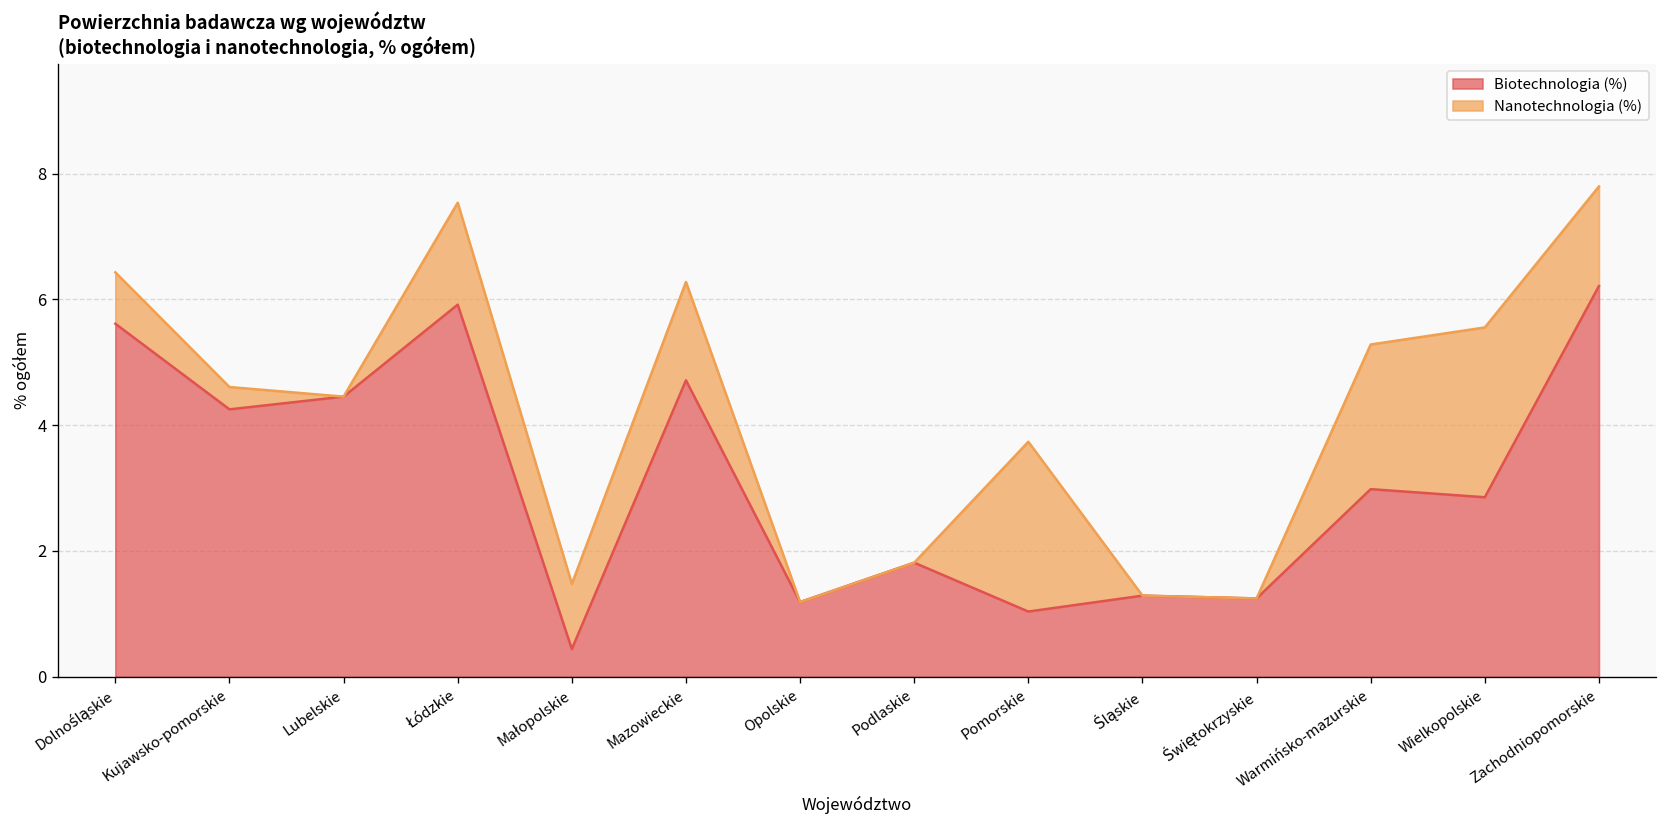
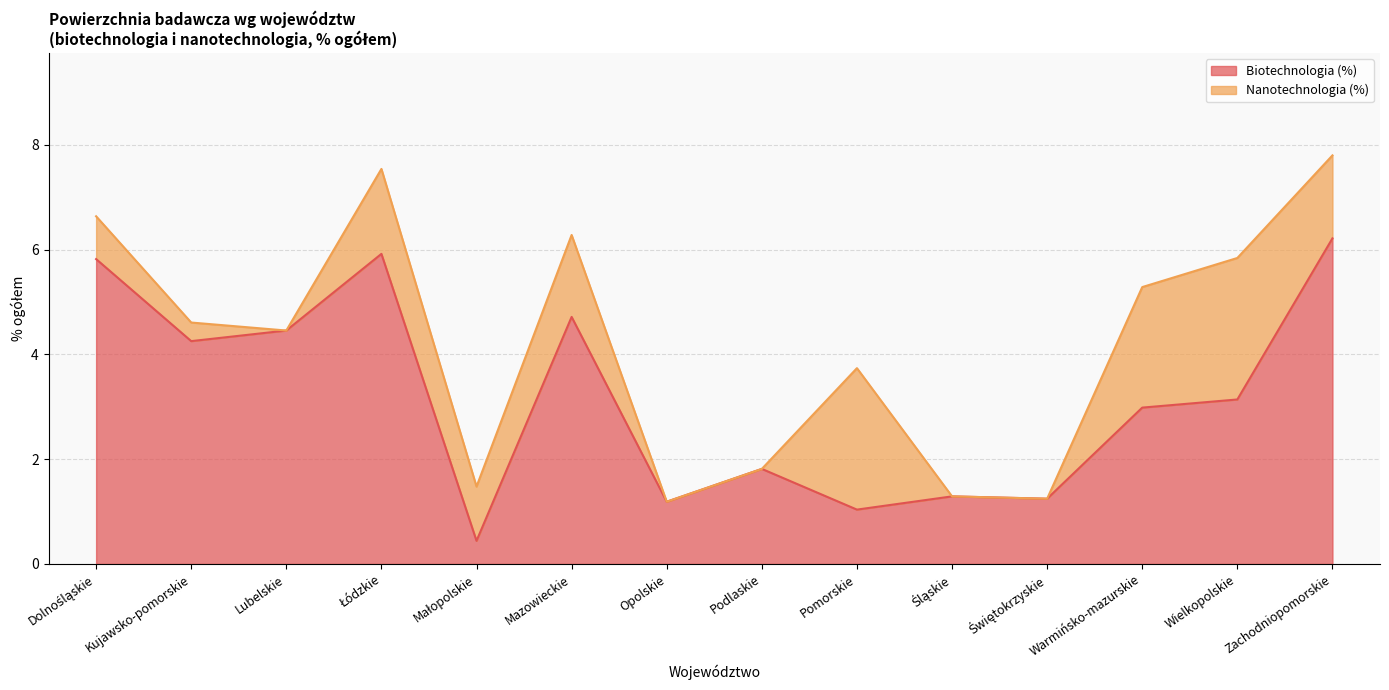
Biotechnologia (%), Dolnośląskie: 5.6 -> 5.8
Biotechnologia (%), Wielkopolskie: 2.9 -> 3.1
